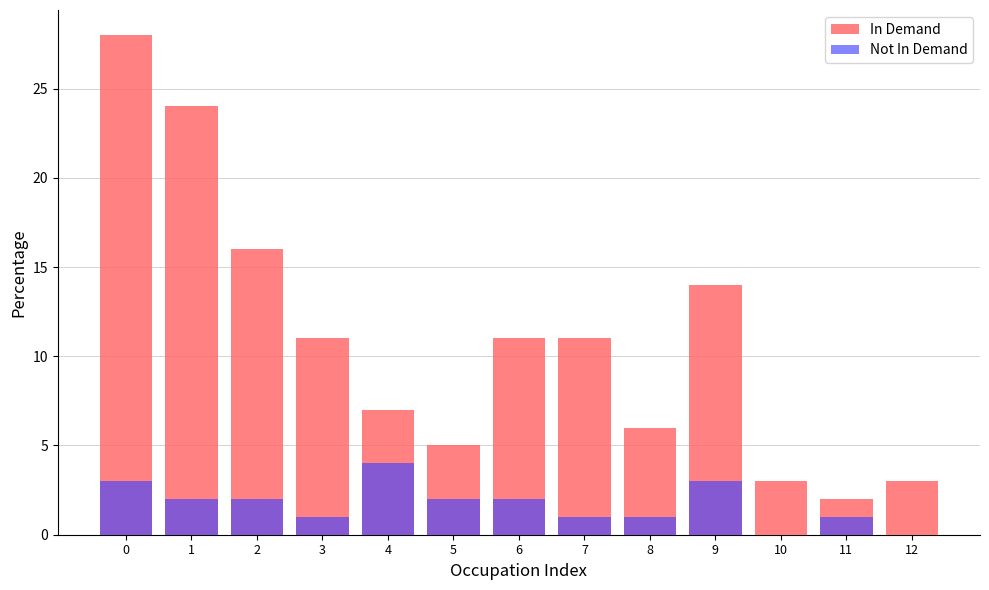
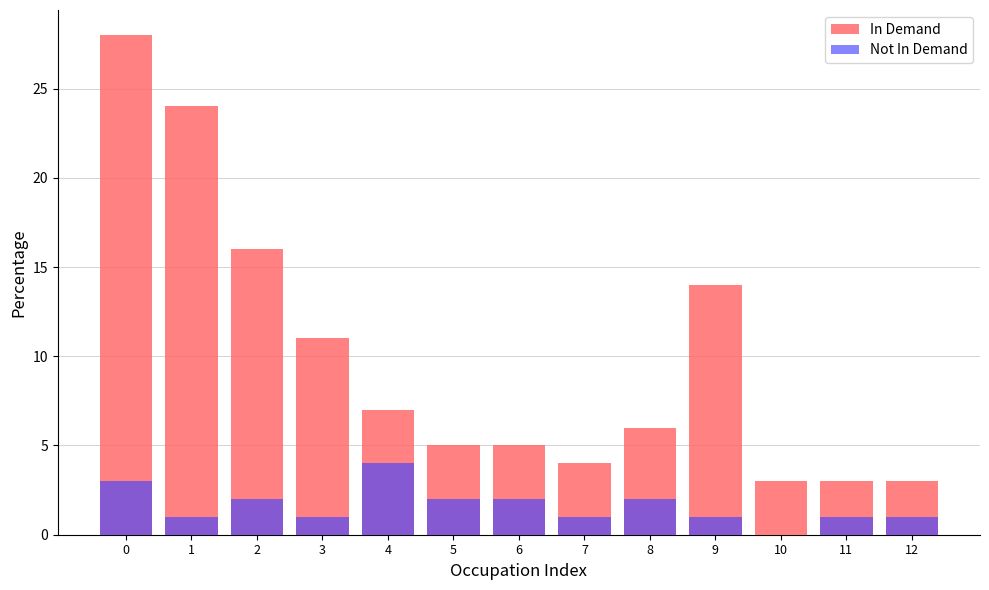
Not In Demand, 1: 2 -> 1
In Demand, 6: 11 -> 5
In Demand, 7: 11 -> 4
Not In Demand, 8: 1 -> 2
Not In Demand, 9: 3 -> 1
In Demand, 11: 2 -> 3
Not In Demand, 12: 0 -> 1
